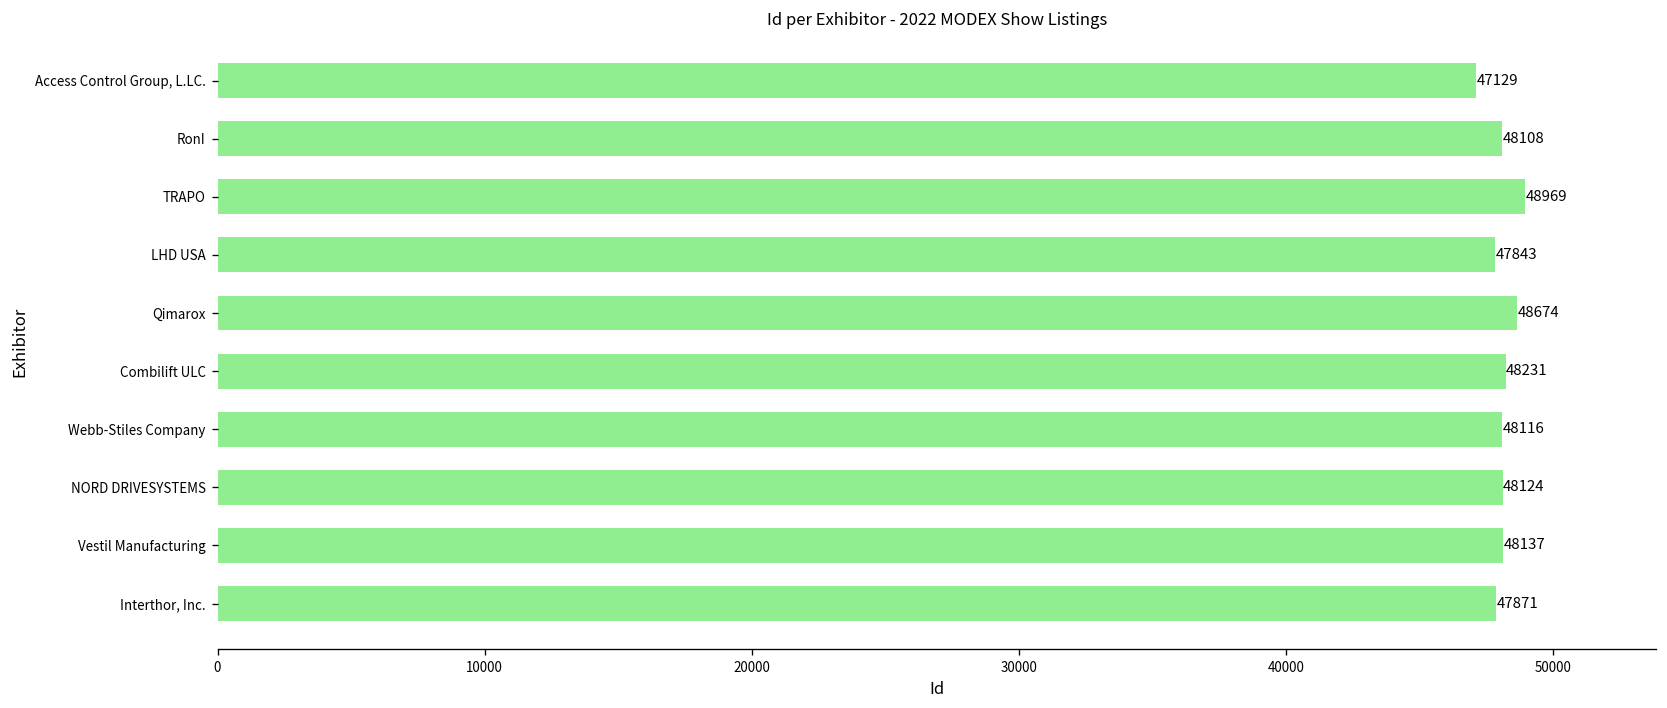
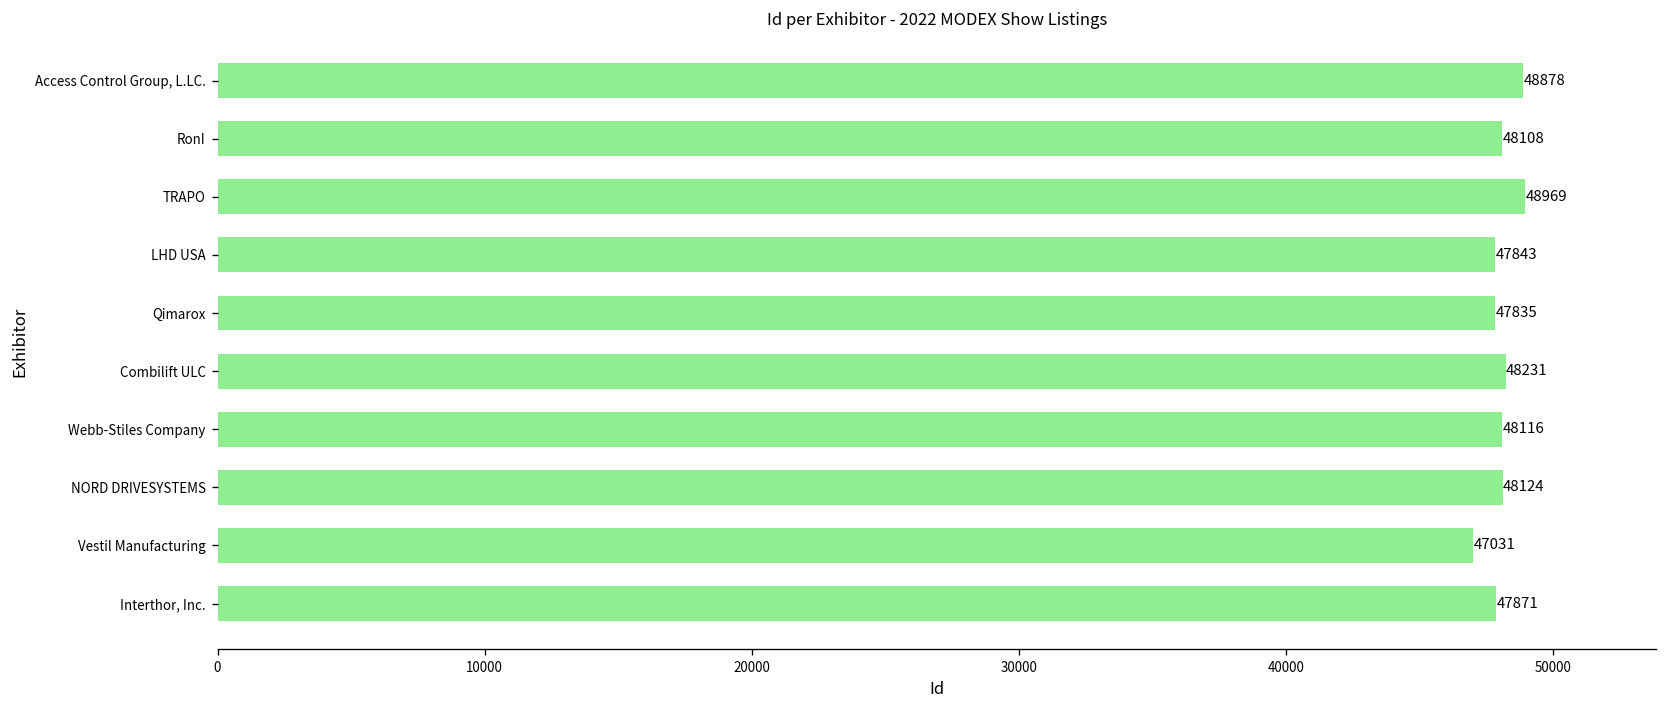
Access Control Group, L.LC.: 47129 -> 48878
Qimarox: 48674 -> 47835
Vestil Manufacturing: 48137 -> 47031
